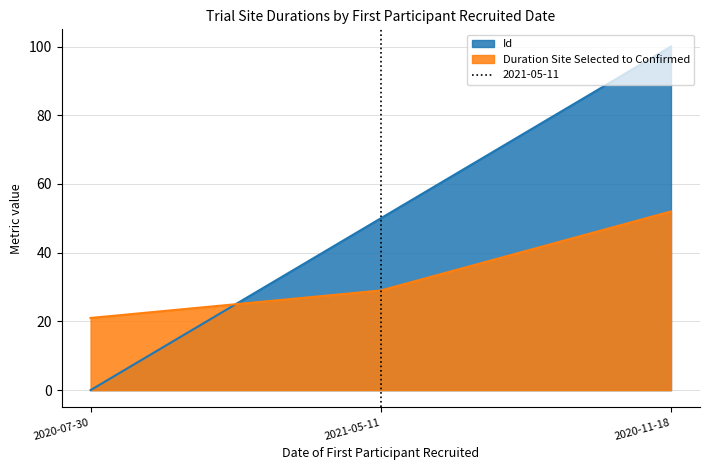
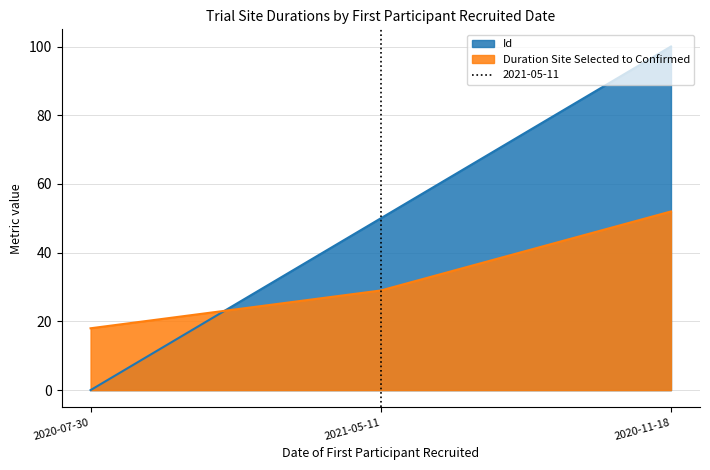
Duration Site Selected to Confirmed, 2020-07-30: 21 -> 18
